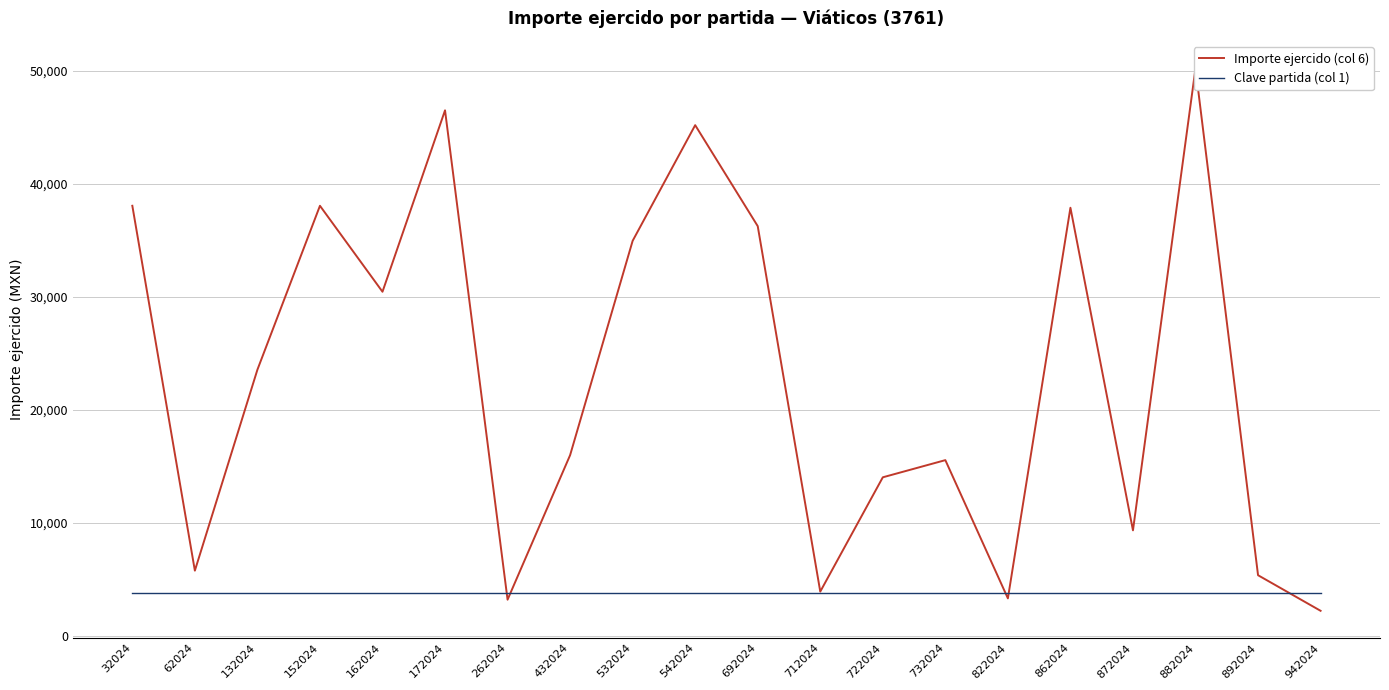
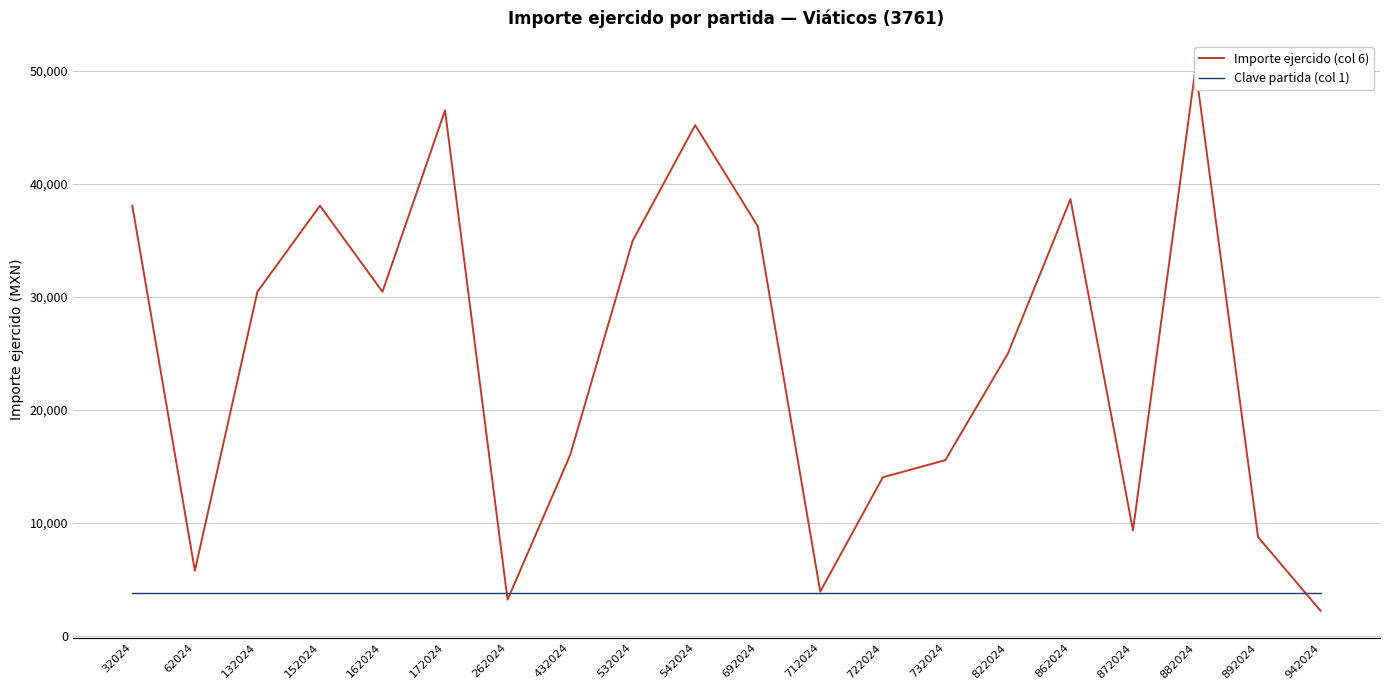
Importe ejercido (col 6), 132024: 23,500 -> 30,400
Importe ejercido (col 6), 822024: 3,300 -> 25,000
Importe ejercido (col 6), 862024: 37,900 -> 38,600
Importe ejercido (col 6), 892024: 5,300 -> 8,700
